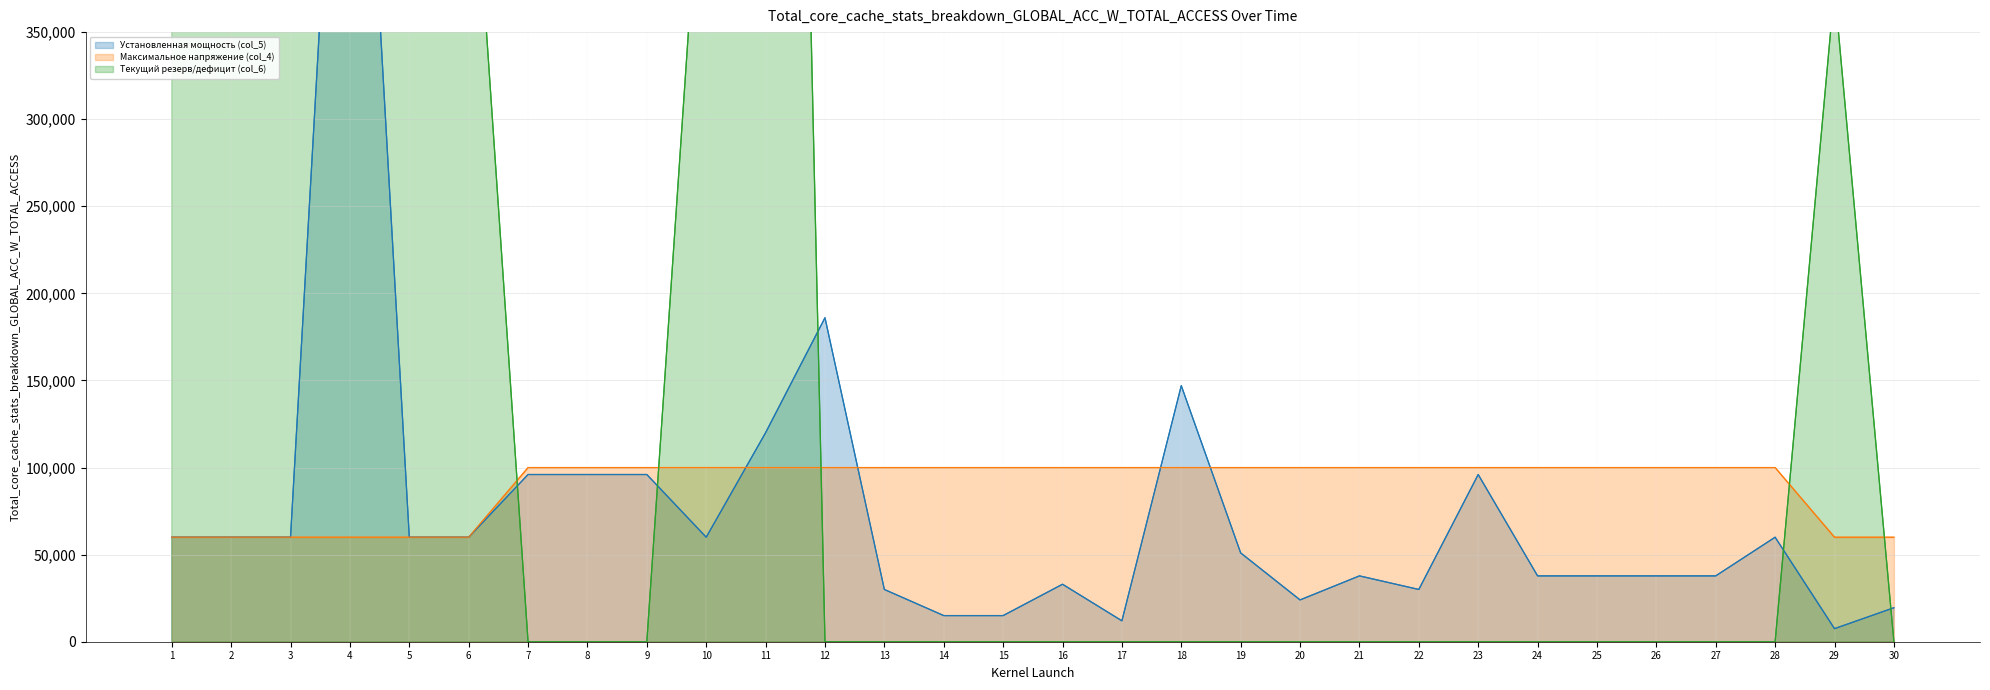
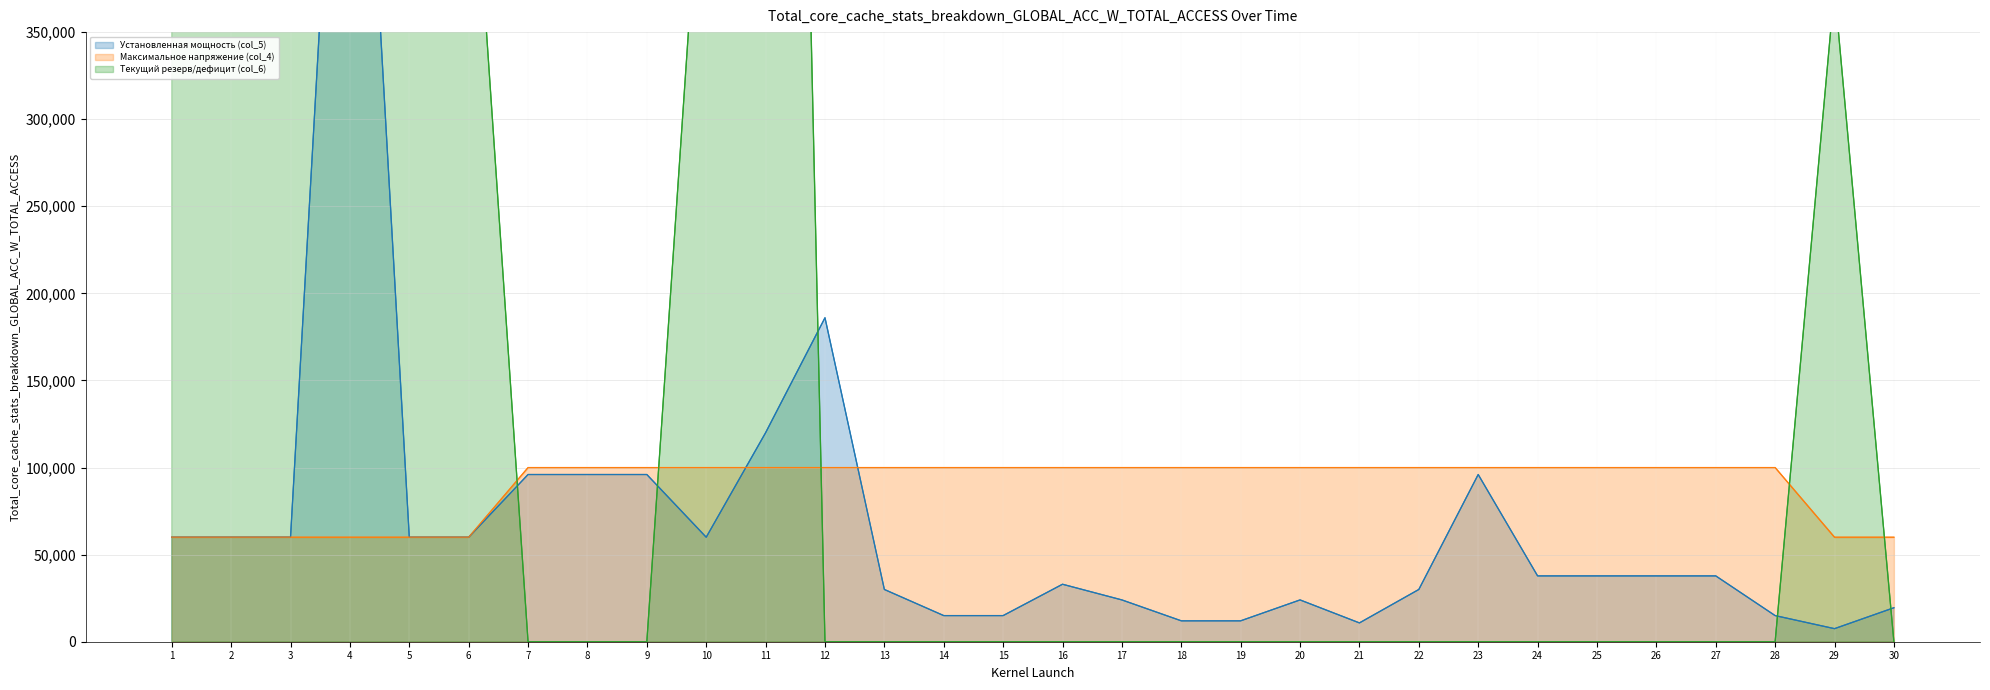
Установленная мощность (col_5), 17: 12,000 -> 24,000
Установленная мощность (col_5), 18: 147,000 -> 12,000
Установленная мощность (col_5), 19: 51,000 -> 12,000
Установленная мощность (col_5), 21: 38,000 -> 11,000
Установленная мощность (col_5), 28: 60,000 -> 15,000
